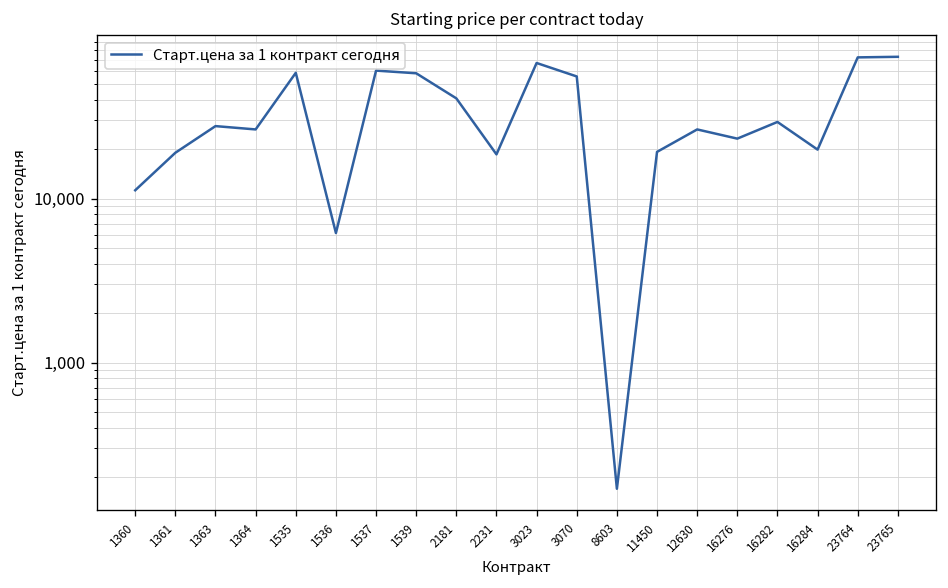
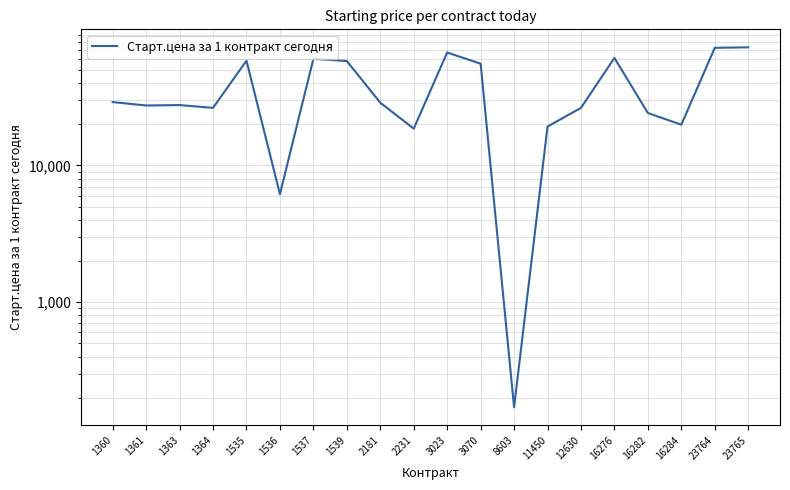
1360: 11,000 -> 29,000
1361: 19,000 -> 27,000
2181: 41,000 -> 29,000
16276: 23,000 -> 60,000
16282: 29,000 -> 24,000
